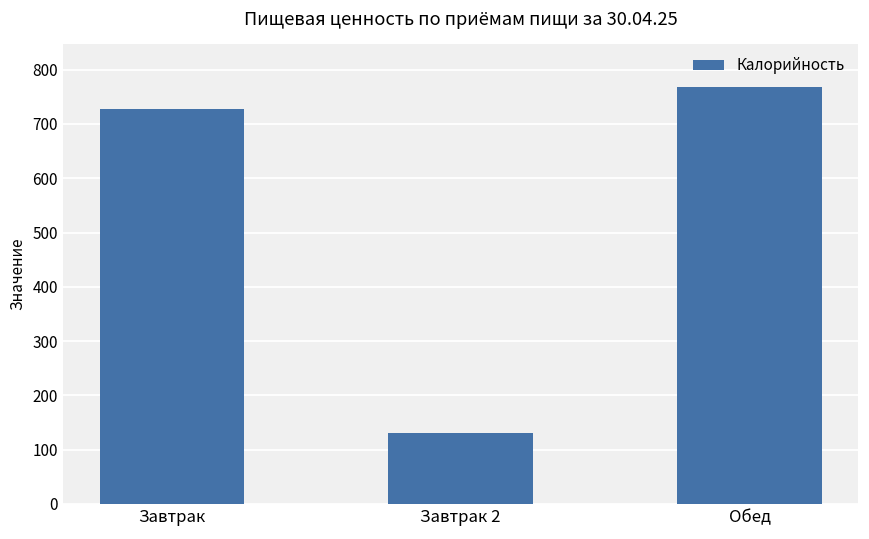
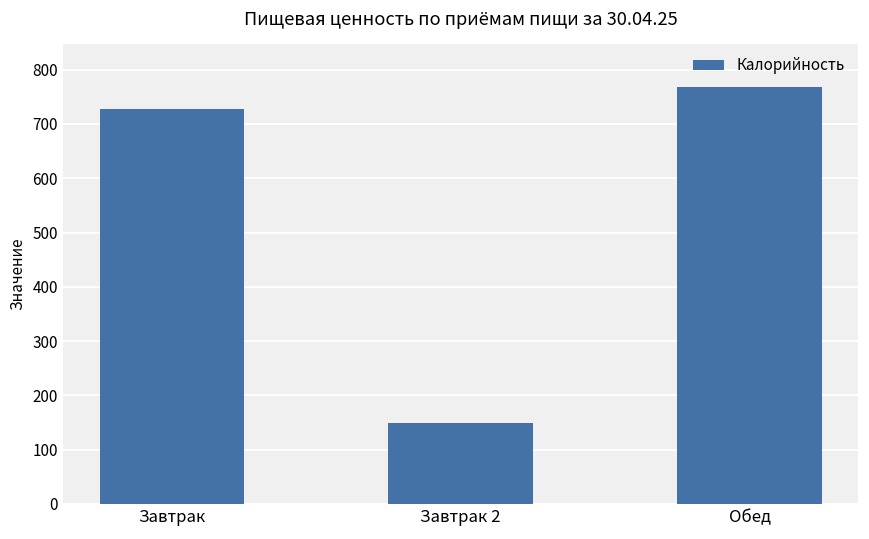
Завтрак 2: 130 -> 150
